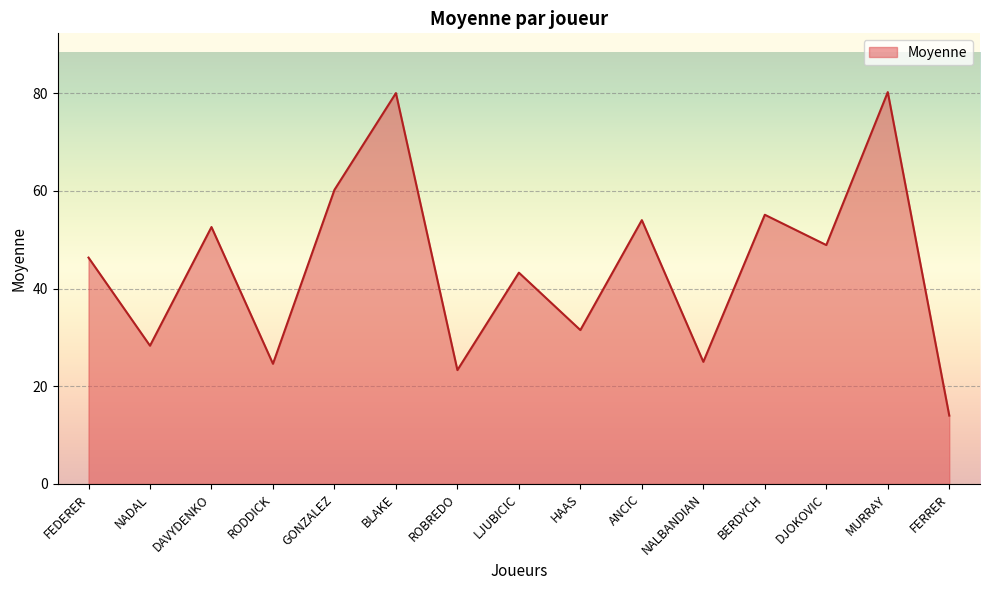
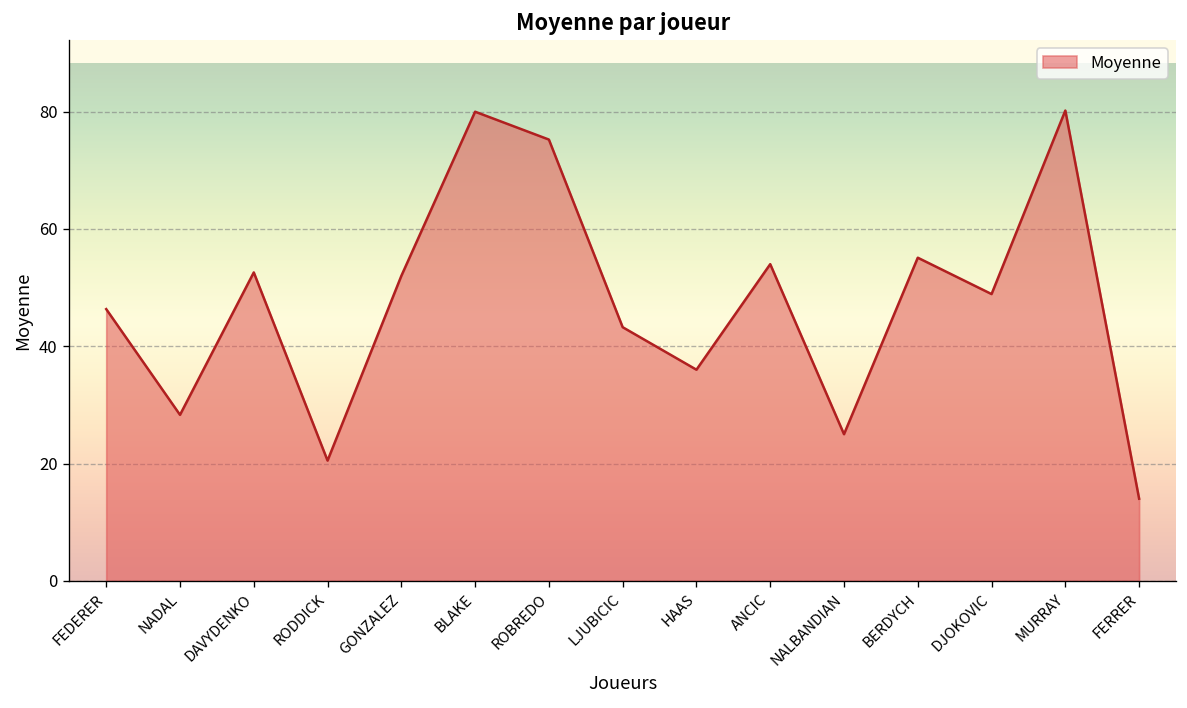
RODDICK: 25 -> 21
GONZALEZ: 60 -> 52
ROBREDO: 23 -> 75
HAAS: 32 -> 36
